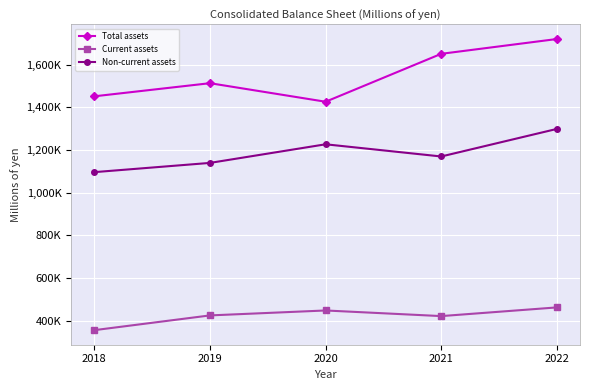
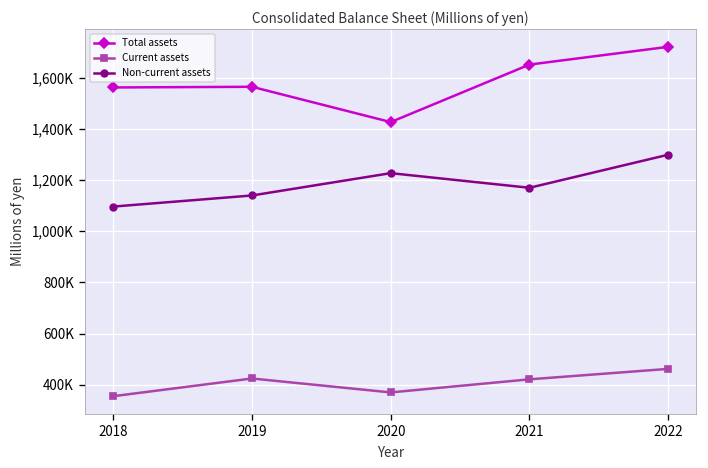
Total assets, 2018: 1,450,000 -> 1,560,000
Total assets, 2019: 1,510,000 -> 1,560,000
Current assets, 2020: 450,000 -> 370,000
